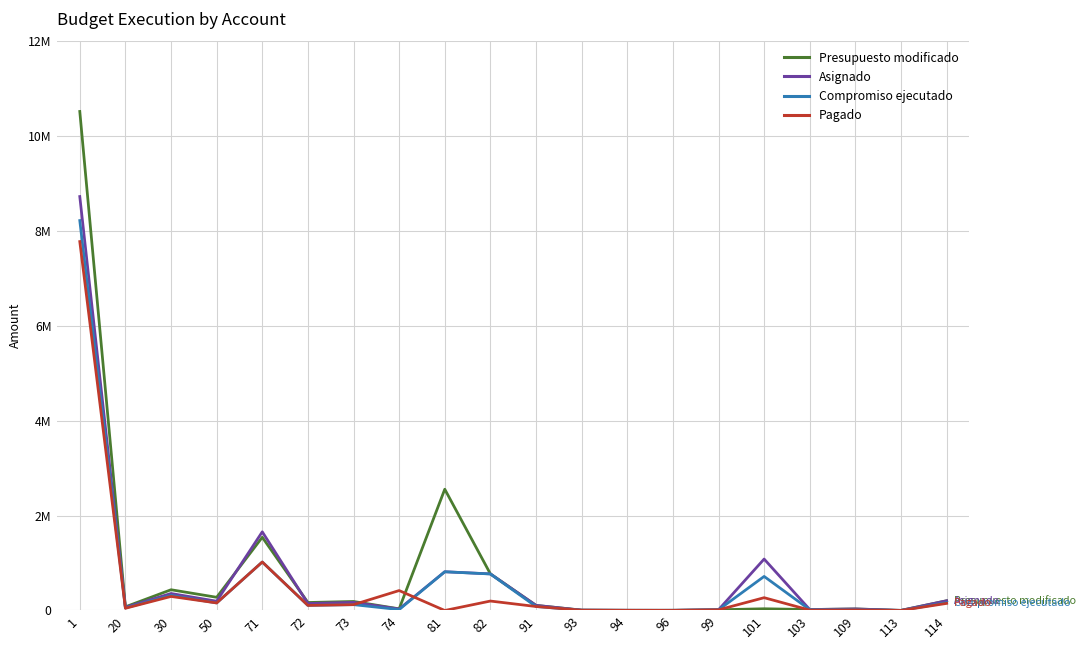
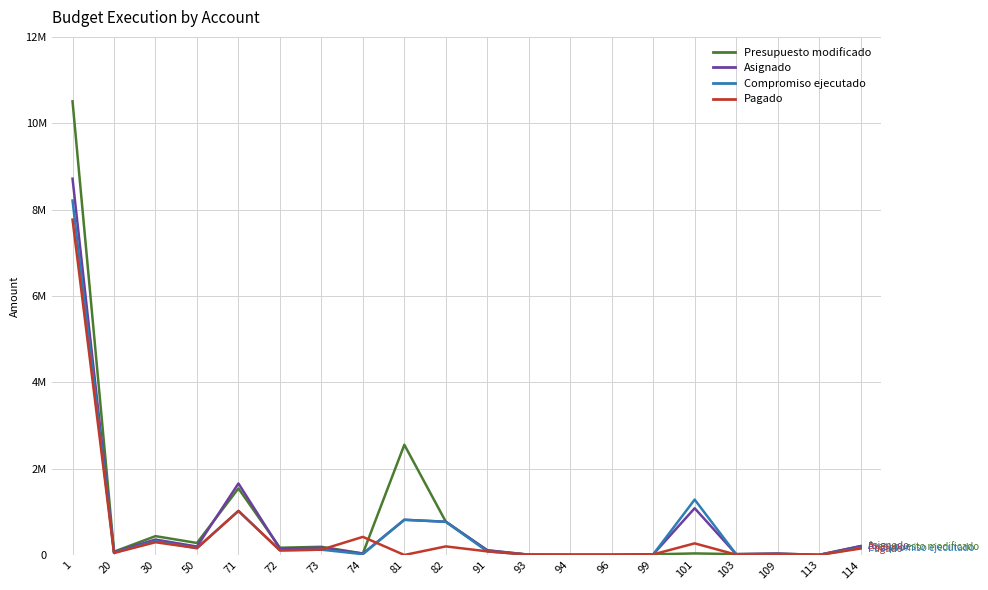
Compromiso ejecutado, 101: 700000 -> 1300000
